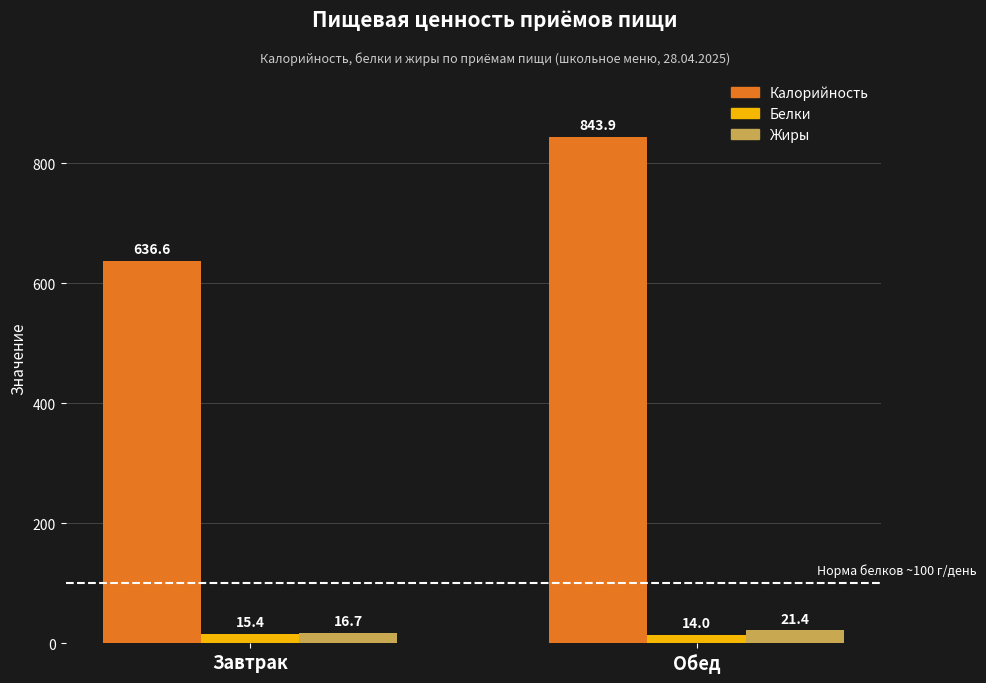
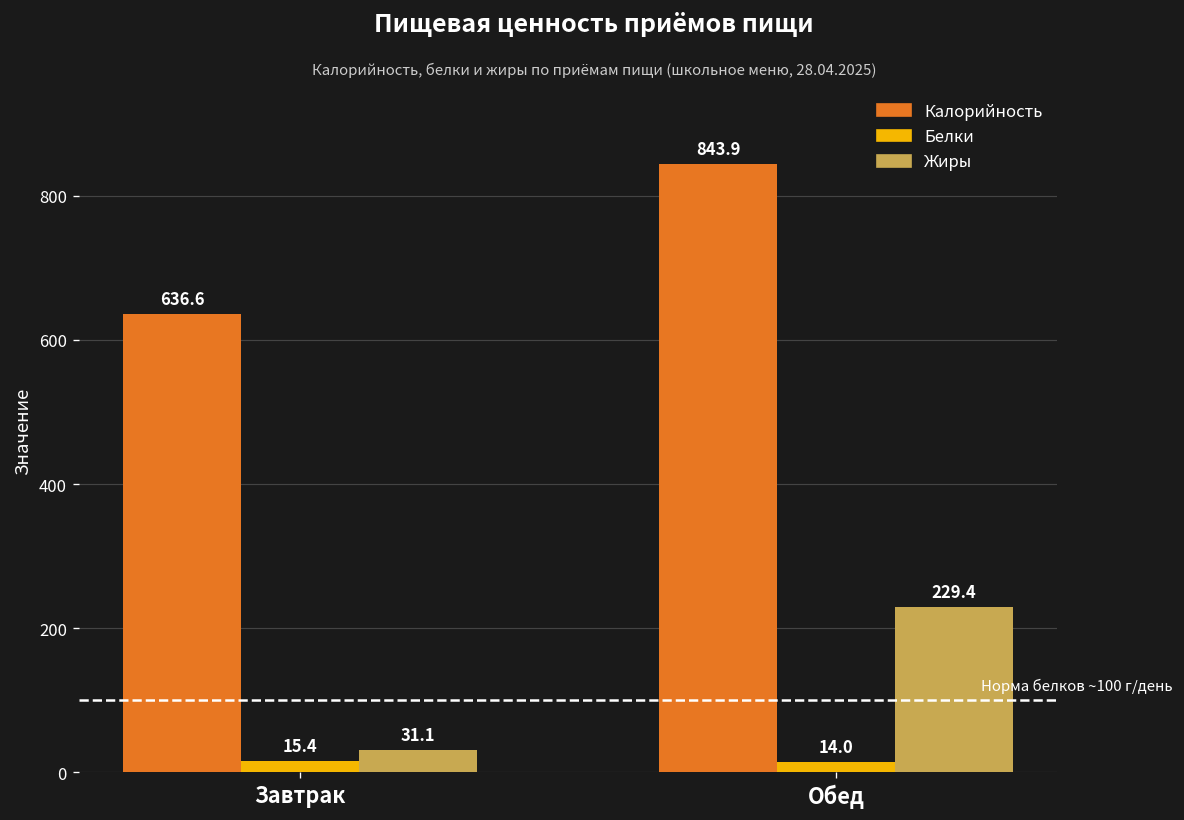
Жиры, Завтрак: 16.7 -> 31.1
Жиры, Обед: 21.4 -> 229.4
